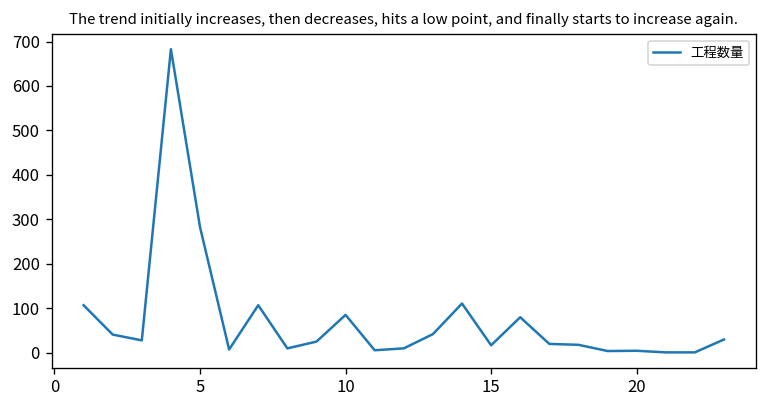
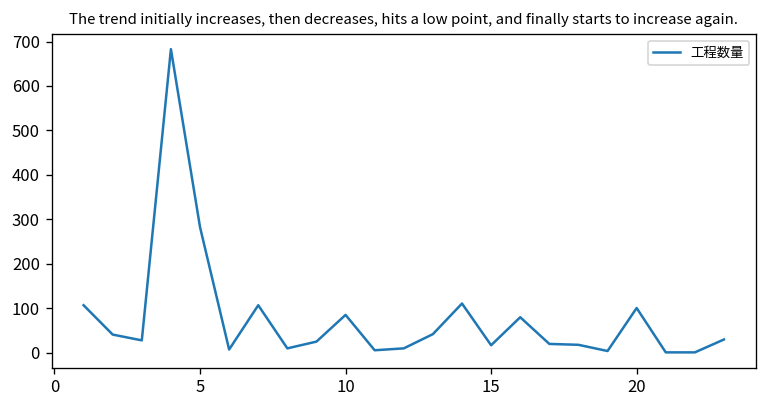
20: 0 -> 100
